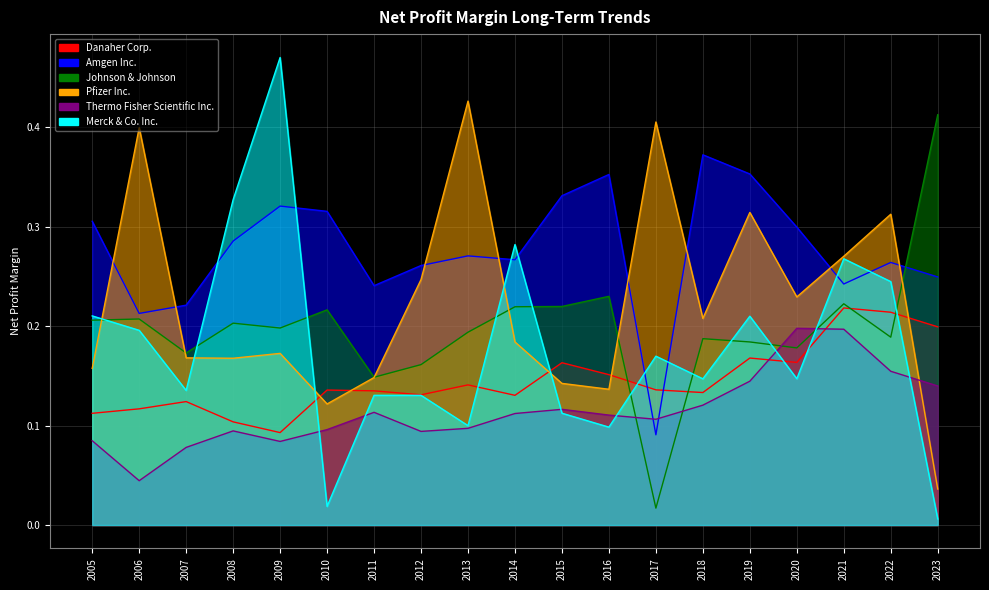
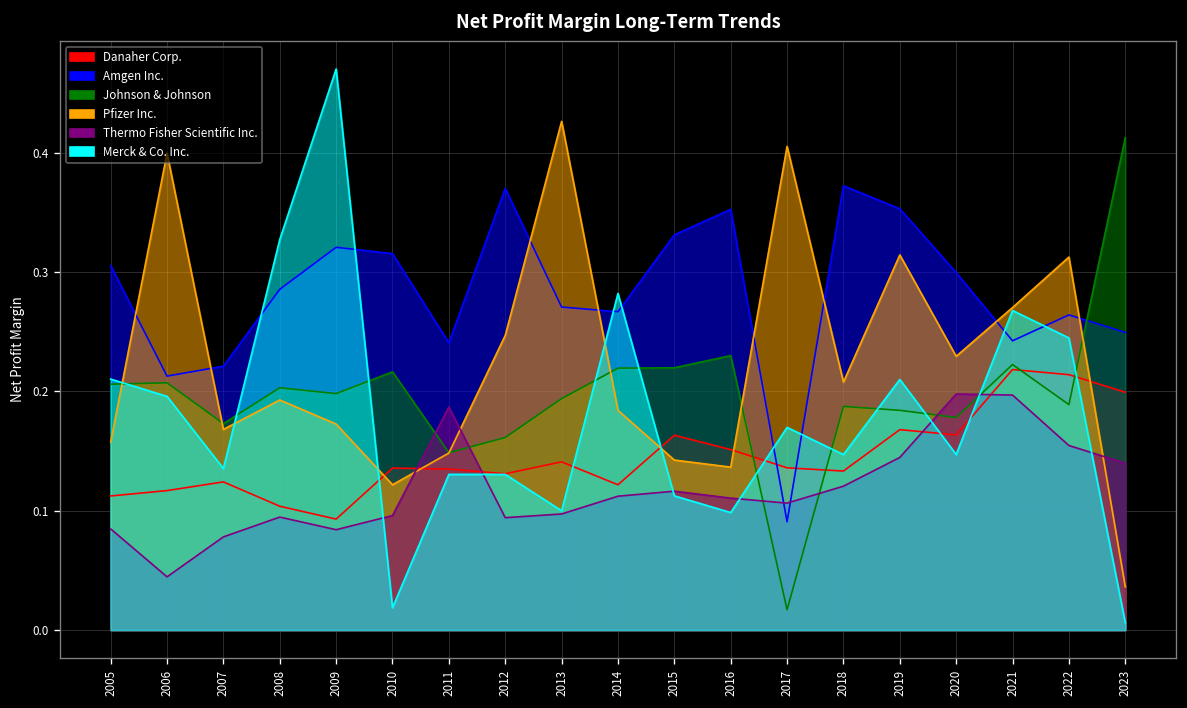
Pfizer Inc., 2008: 0.17 -> 0.19
Thermo Fisher Scientific Inc., 2011: 0.11 -> 0.19
Amgen Inc., 2012: 0.26 -> 0.37
Danaher Corp., 2014: 0.13 -> 0.12
